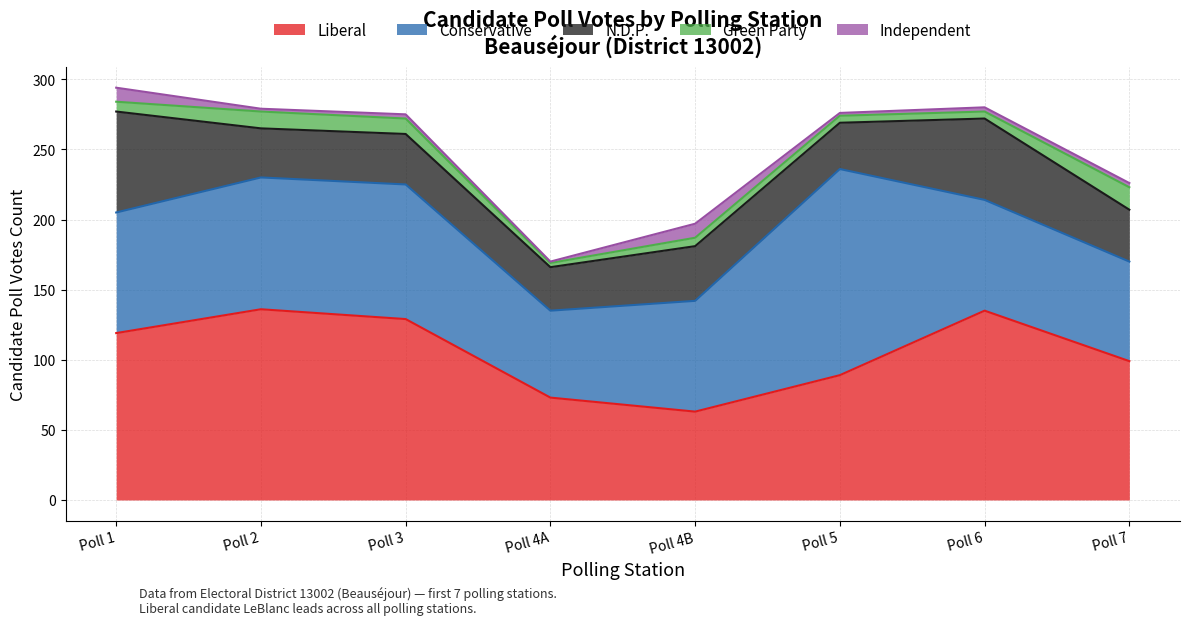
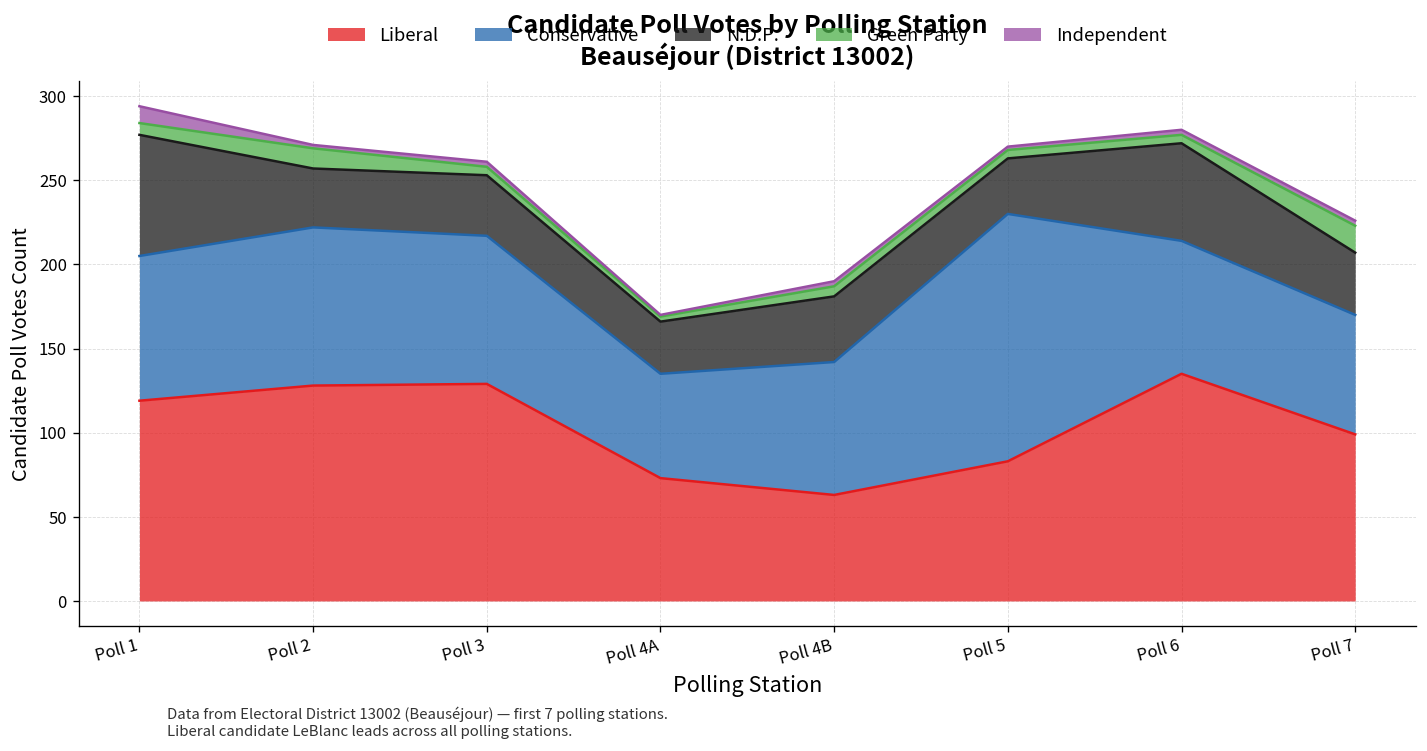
Liberal, Poll 2: 136 -> 128
Conservative, Poll 3: 96 -> 88
Green Party, Poll 3: 11 -> 5
Independent, Poll 4B: 10 -> 3
Liberal, Poll 5: 89 -> 83
